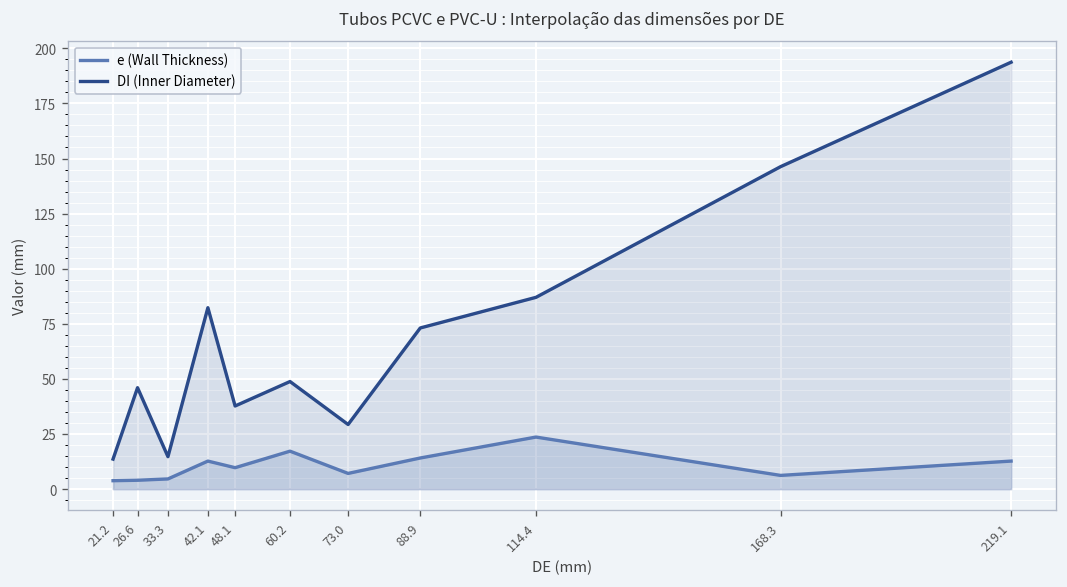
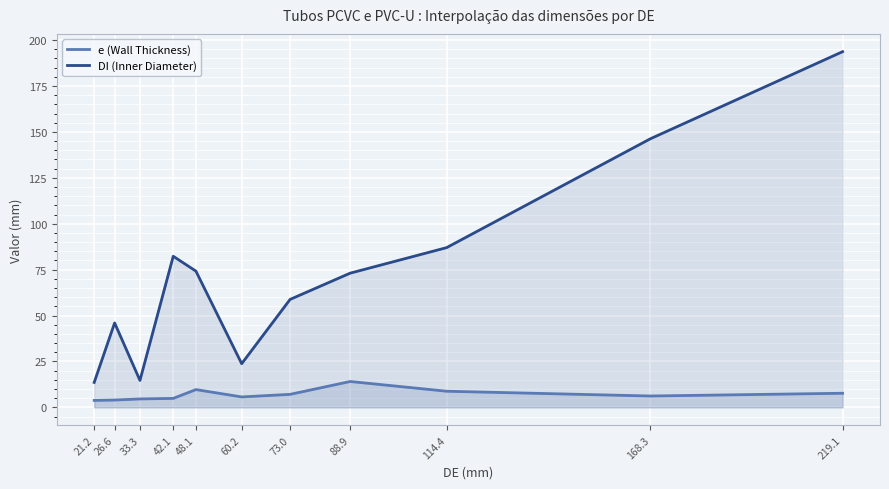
e (Wall Thickness), 42.1: 13 -> 5
DI (Inner Diameter), 48.1: 38 -> 74
e (Wall Thickness), 60.2: 17 -> 6
DI (Inner Diameter), 60.2: 49 -> 24
DI (Inner Diameter), 73.0: 29 -> 59
e (Wall Thickness), 114.4: 24 -> 9
e (Wall Thickness), 219.1: 13 -> 8
